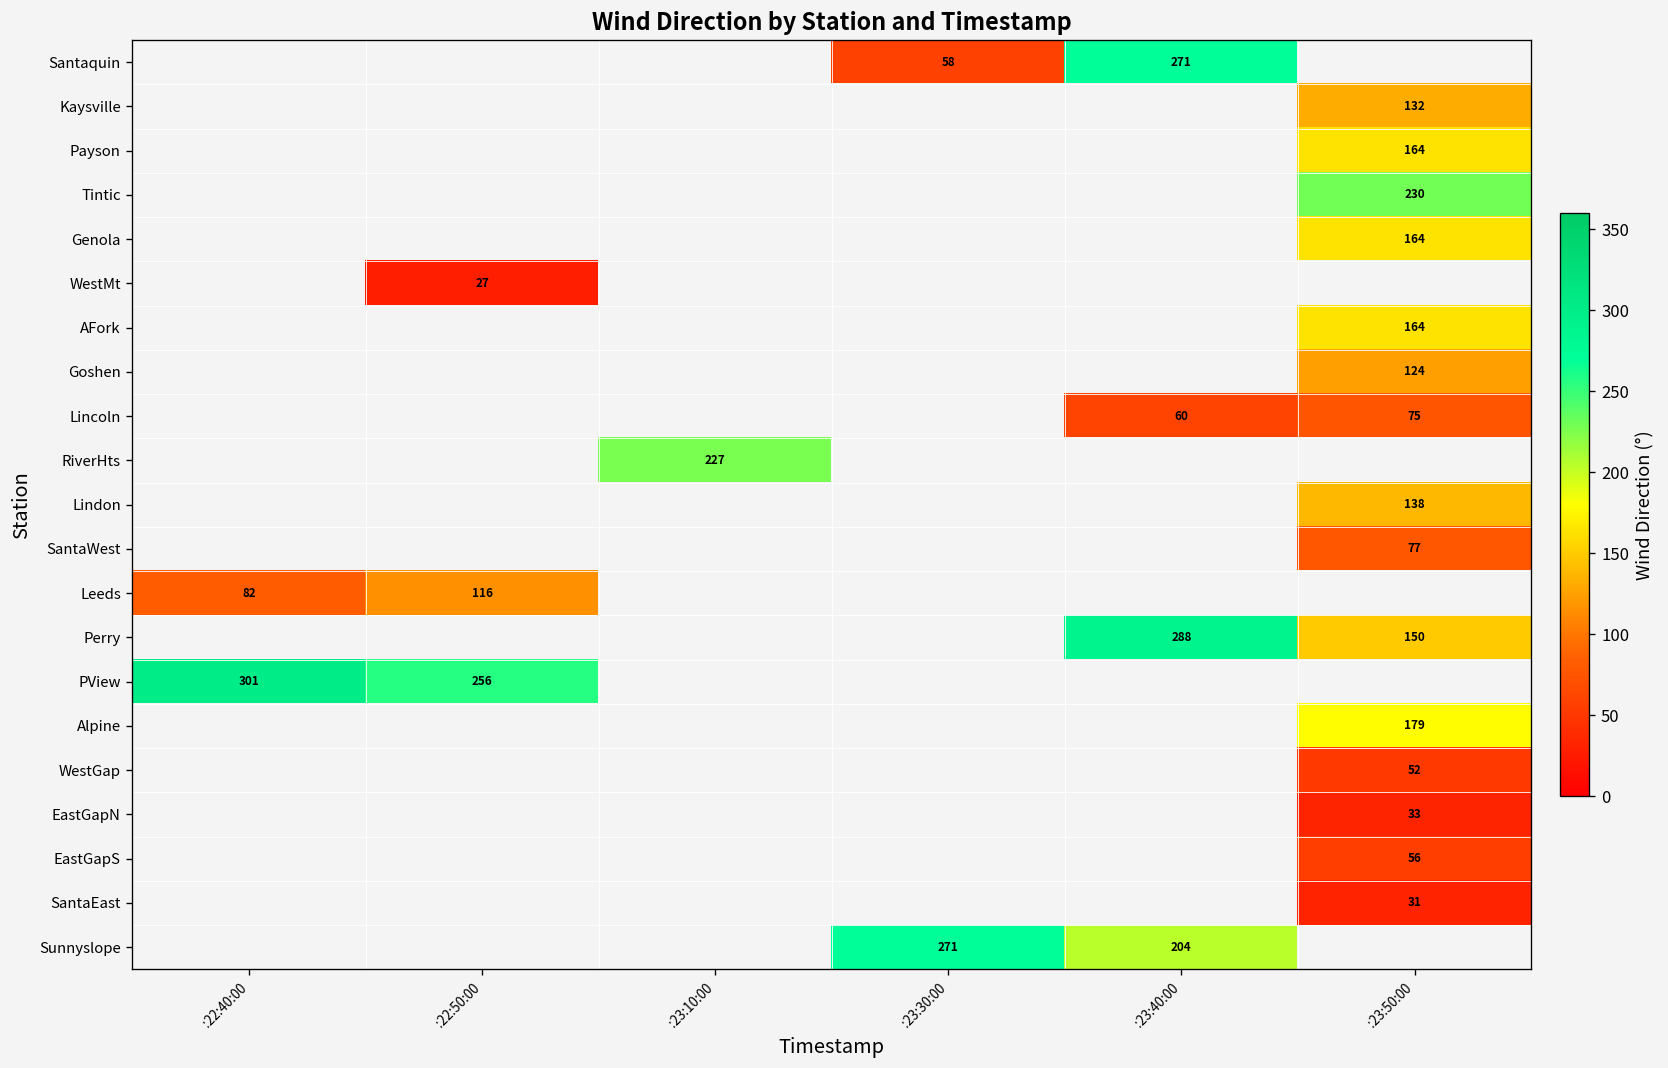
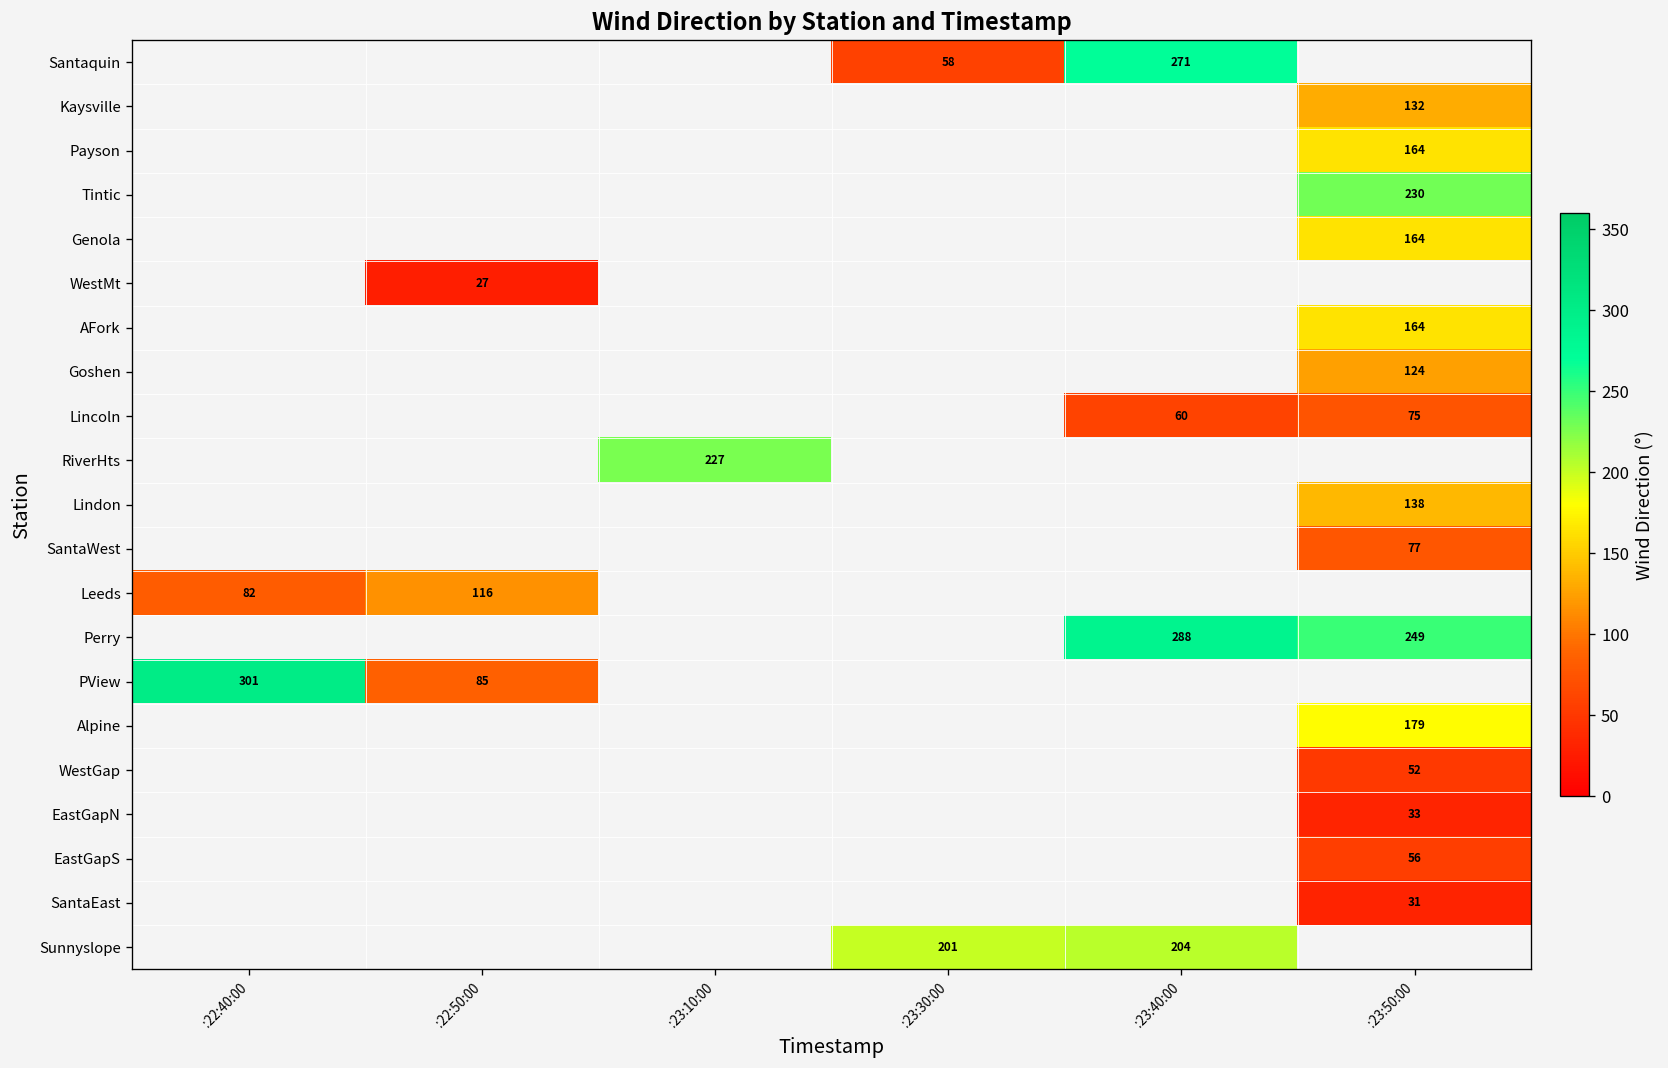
Perry, :23:50:00: 150 -> 249
PView, :22:50:00: 256 -> 85
Sunnyslope, :23:30:00: 271 -> 201
